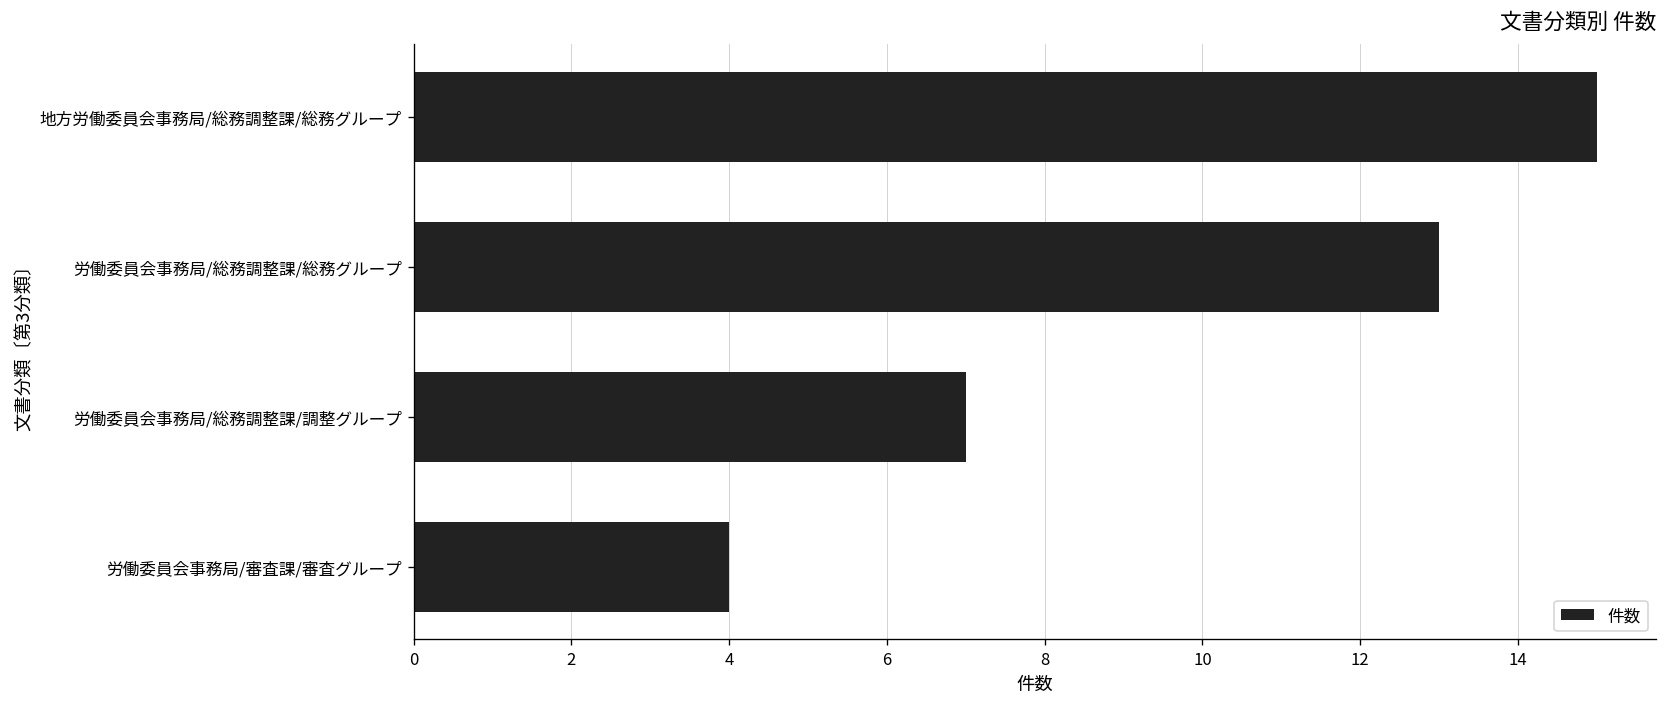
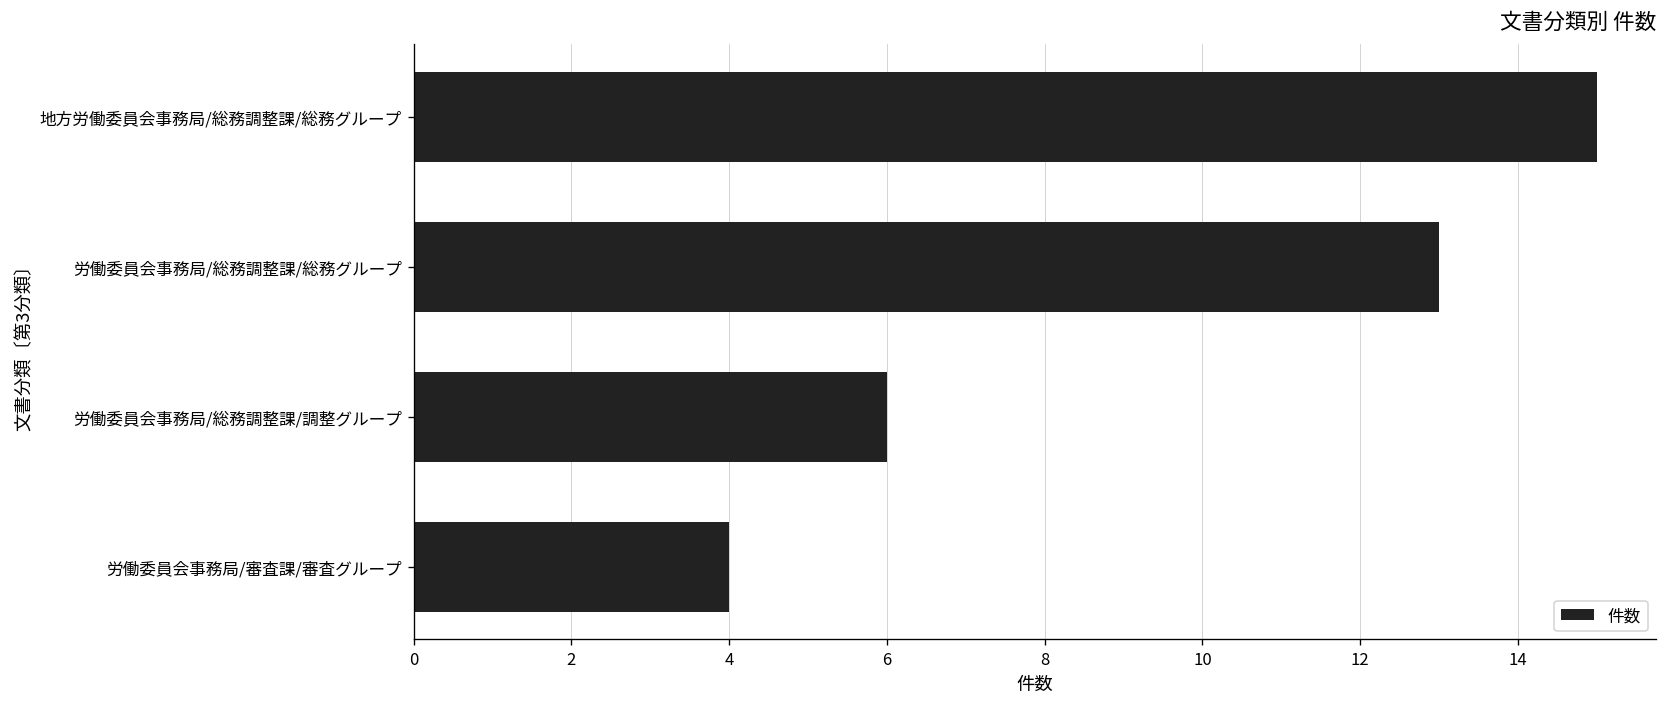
労働委員会事務局/総務調整課/調整グループ: 7 -> 6
